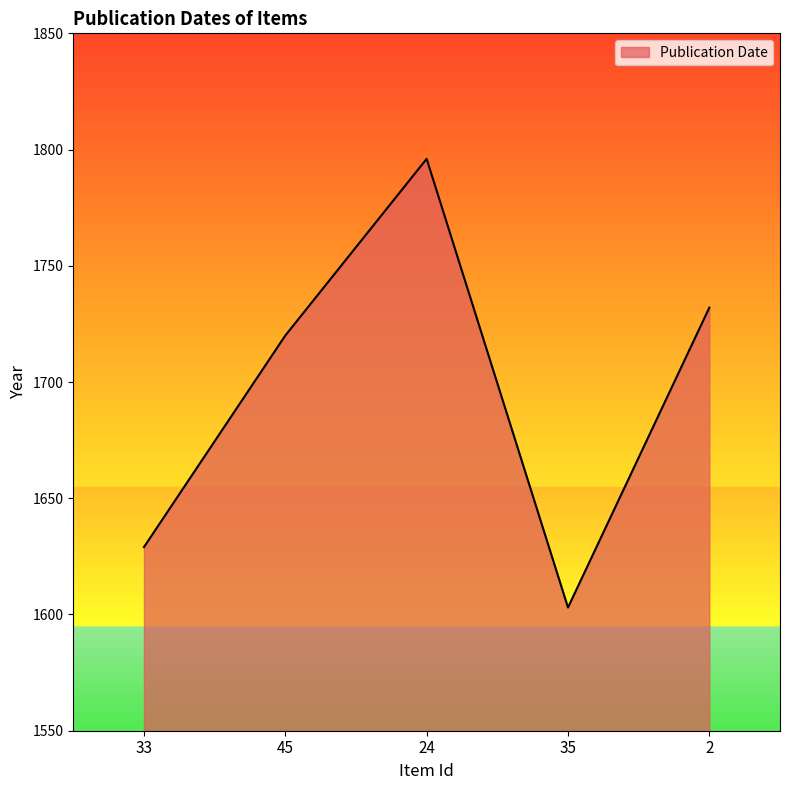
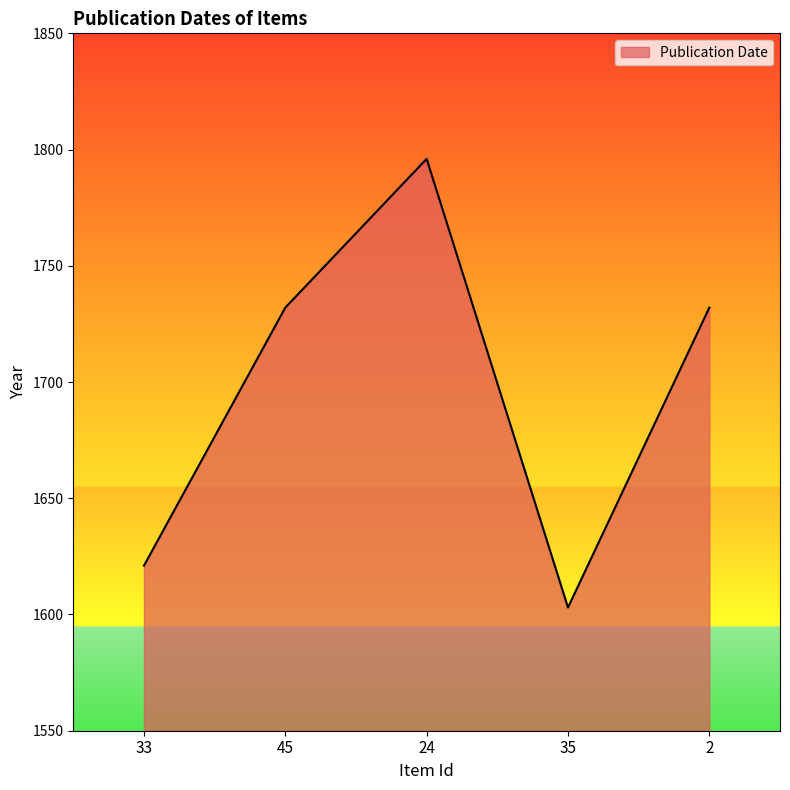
33: 1629 -> 1621
45: 1720 -> 1732
